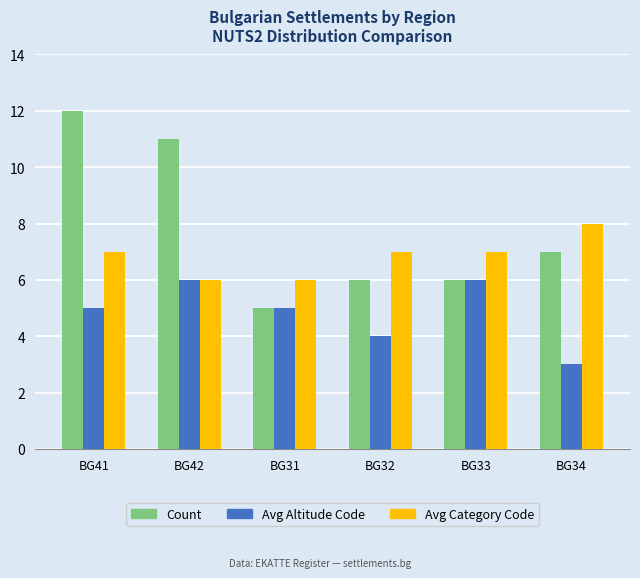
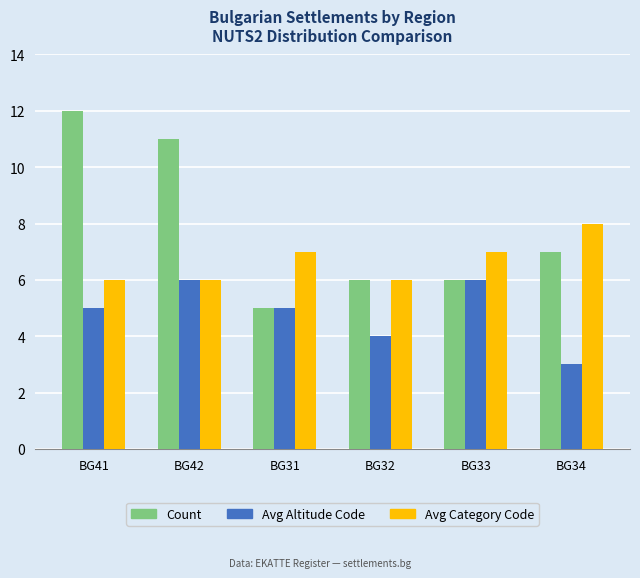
Avg Category Code, BG41: 7 -> 6
Avg Category Code, BG31: 6 -> 7
Avg Category Code, BG32: 7 -> 6
